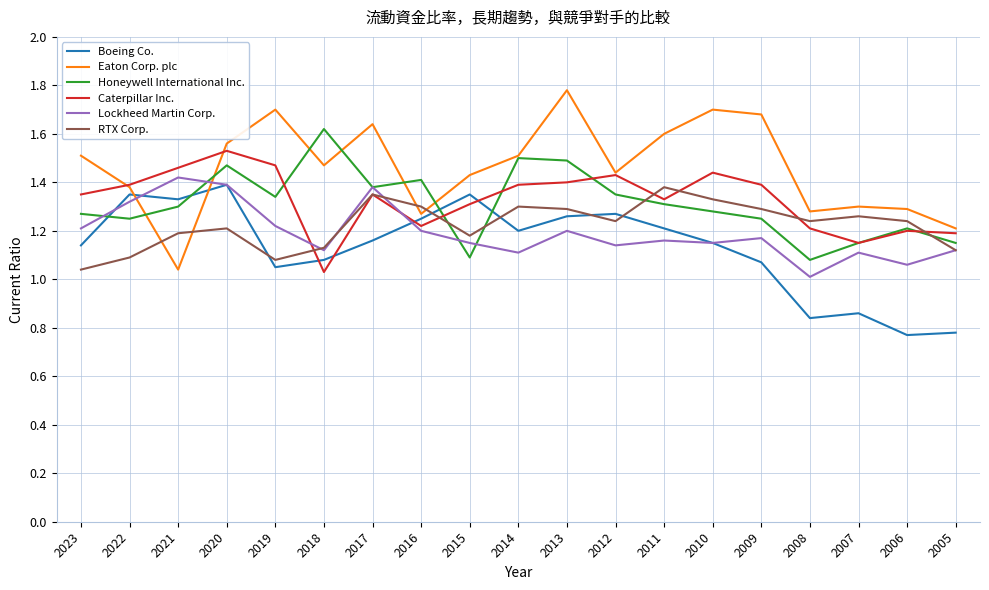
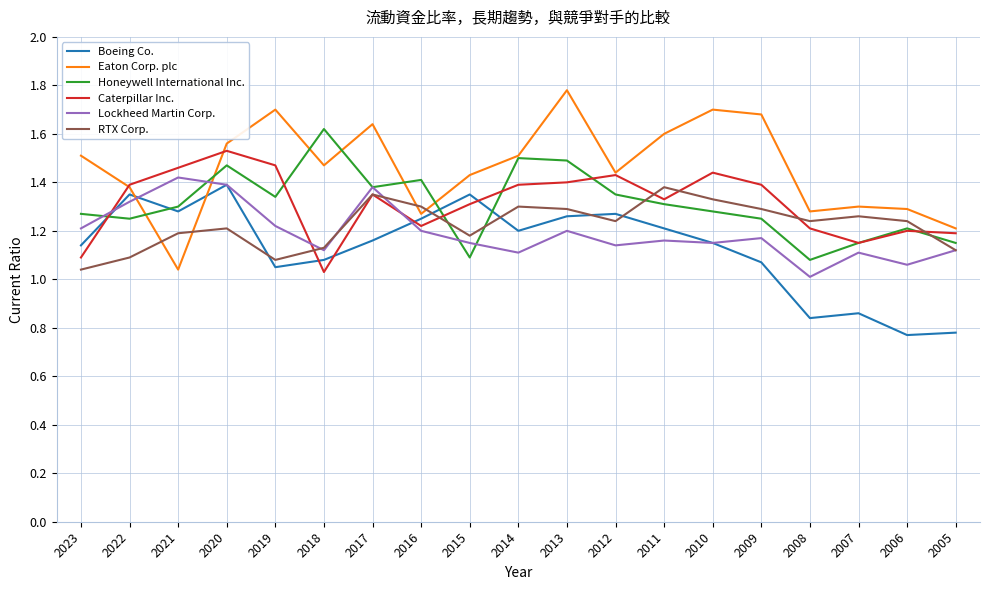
Caterpillar Inc., 2023: 1.35 -> 1.09
Boeing Co., 2021: 1.33 -> 1.28
